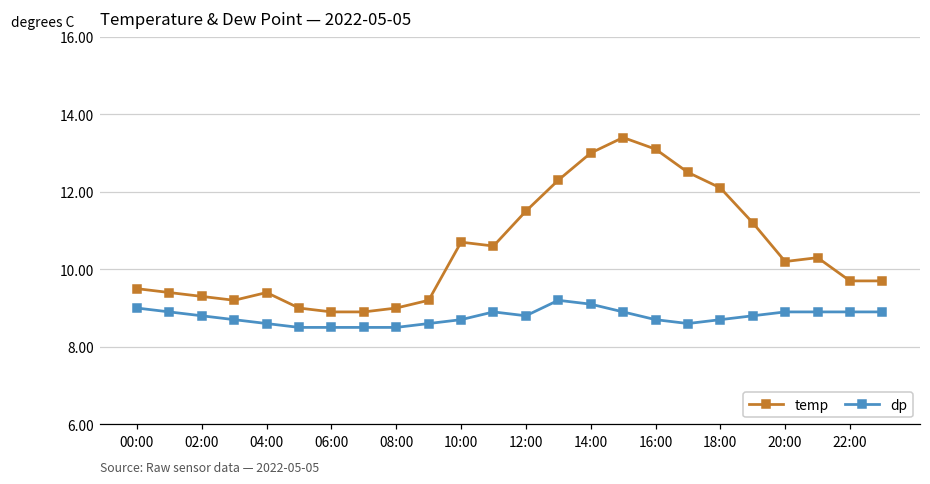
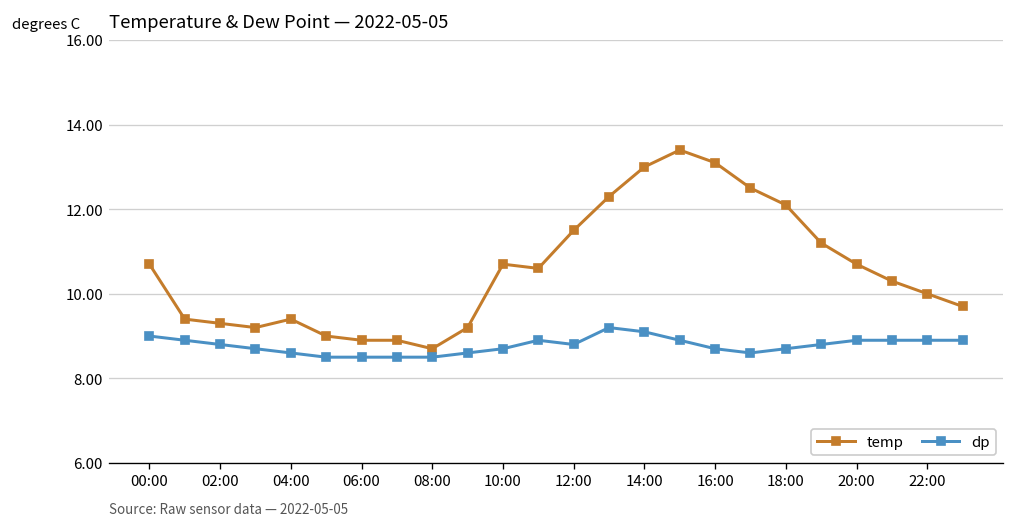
temp, 00:00: 9.5 -> 10.7
temp, 08:00: 9.0 -> 8.7
temp, 20:00: 10.2 -> 10.7
temp, 22:00: 9.7 -> 10.0
